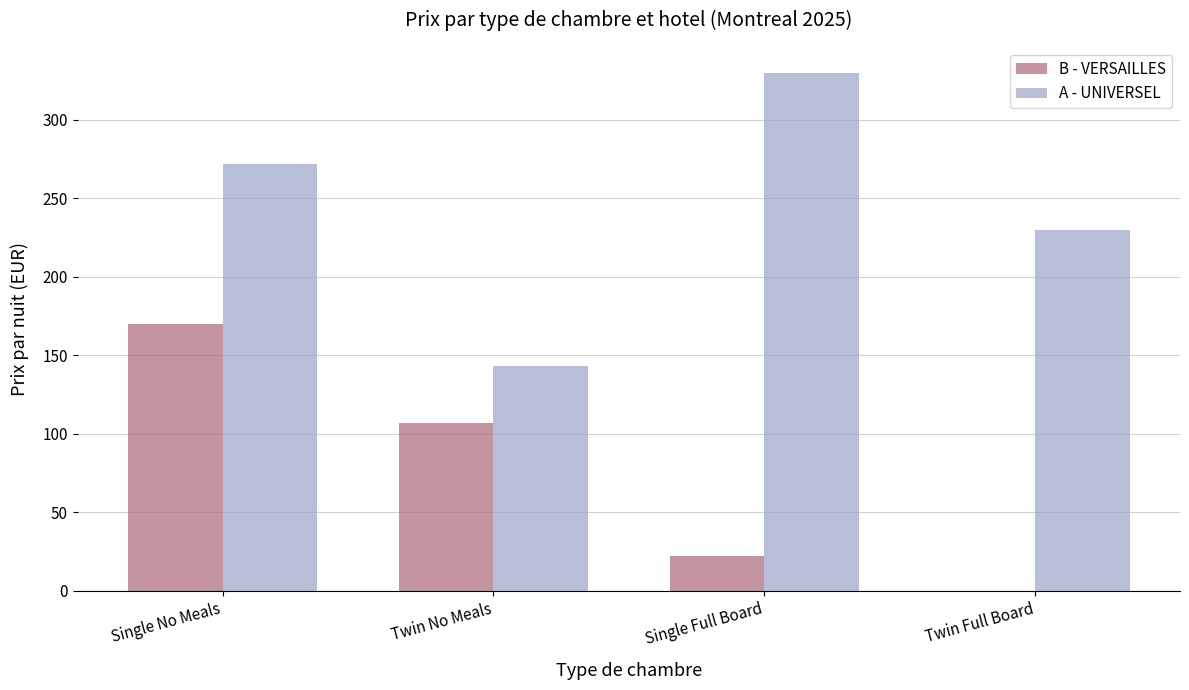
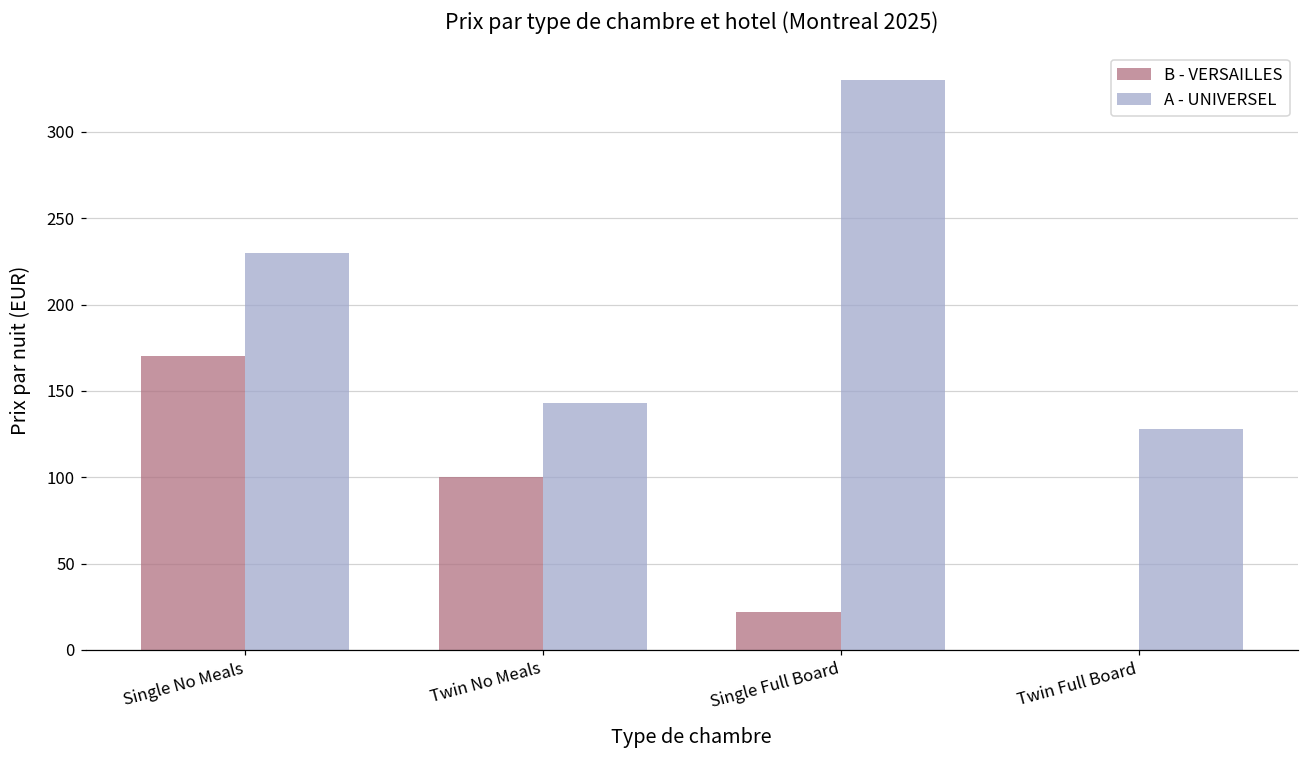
A - UNIVERSEL, Single No Meals: 272 -> 230
B - VERSAILLES, Twin No Meals: 107 -> 100
A - UNIVERSEL, Twin Full Board: 230 -> 128
